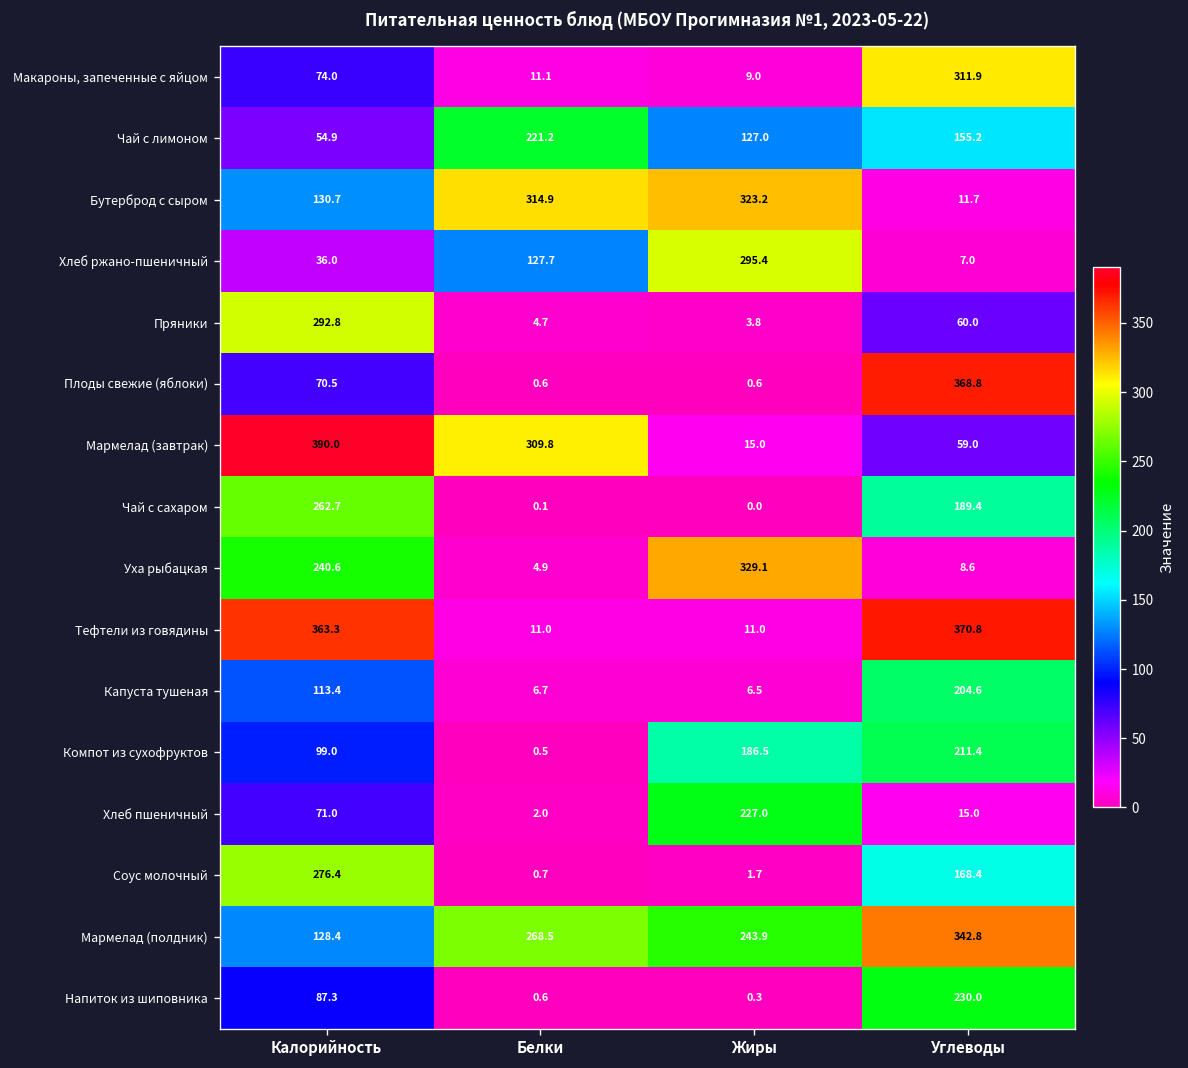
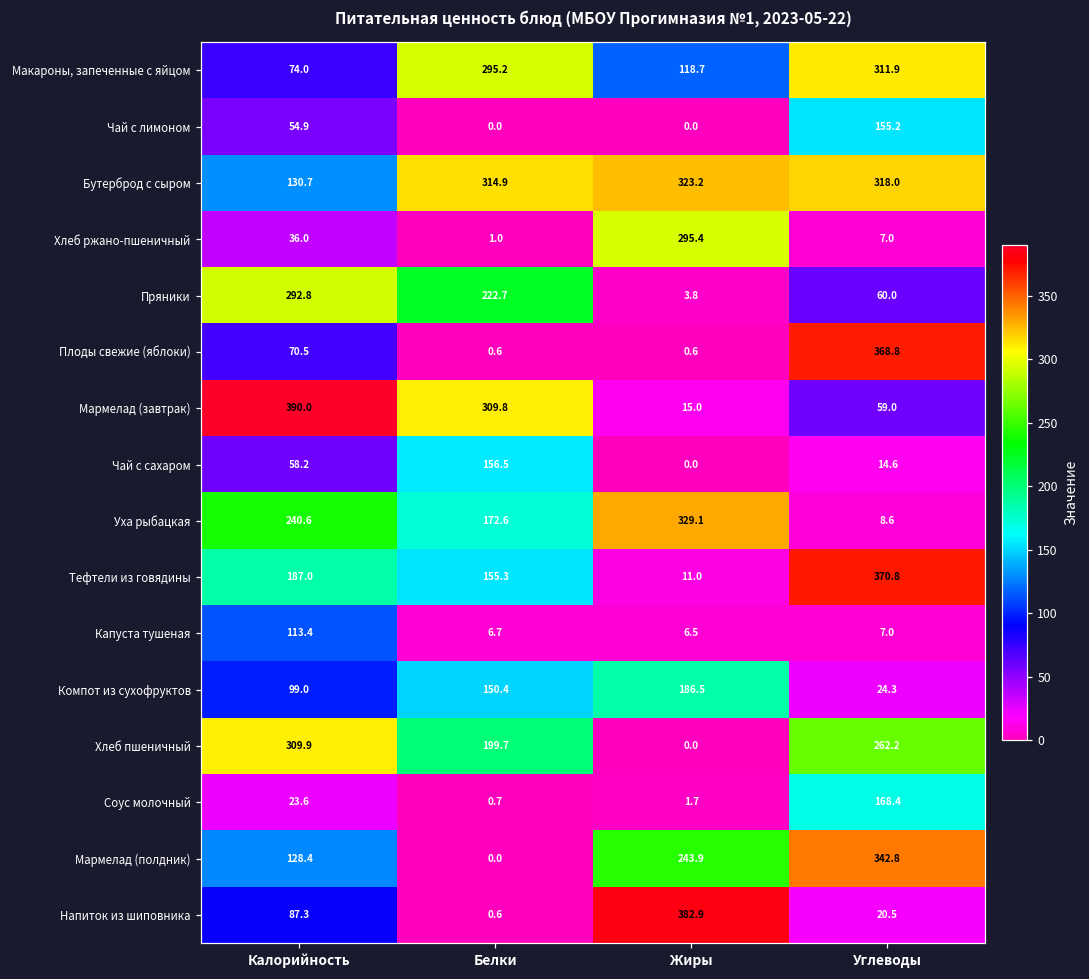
Макароны, запеченные с яйцом, Белки: 11.1 -> 295.2
Макароны, запеченные с яйцом, Жиры: 9.0 -> 118.7
Чай с лимоном, Белки: 221.2 -> 0.0
Чай с лимоном, Жиры: 127.0 -> 0.0
Бутерброд с сыром, Углеводы: 11.7 -> 318.0
Хлеб ржано-пшеничный, Белки: 127.7 -> 1.0
Пряники, Белки: 4.7 -> 222.7
Чай с сахаром, Калорийность: 262.7 -> 58.2
Чай с сахаром, Белки: 0.1 -> 156.5
Чай с сахаром, Углеводы: 189.4 -> 14.6
Уха рыбацкая, Белки: 4.9 -> 172.6
Тефтели из говядины, Калорийность: 363.3 -> 187.0
Тефтели из говядины, Белки: 11.0 -> 155.3
Капуста тушеная, Углеводы: 204.6 -> 7.0
Компот из сухофруктов, Белки: 0.5 -> 150.4
Компот из сухофруктов, Углеводы: 211.4 -> 24.3
Хлеб пшеничный, Калорийность: 71.0 -> 309.9
Хлеб пшеничный, Белки: 2.0 -> 199.7
Хлеб пшеничный, Жиры: 227.0 -> 0.0
Хлеб пшеничный, Углеводы: 15.0 -> 262.2
Соус молочный, Калорийность: 276.4 -> 23.6
Мармелад (полдник), Белки: 268.5 -> 0.0
Напиток из шиповника, Жиры: 0.3 -> 382.9
Напиток из шиповника, Углеводы: 230.0 -> 20.5
